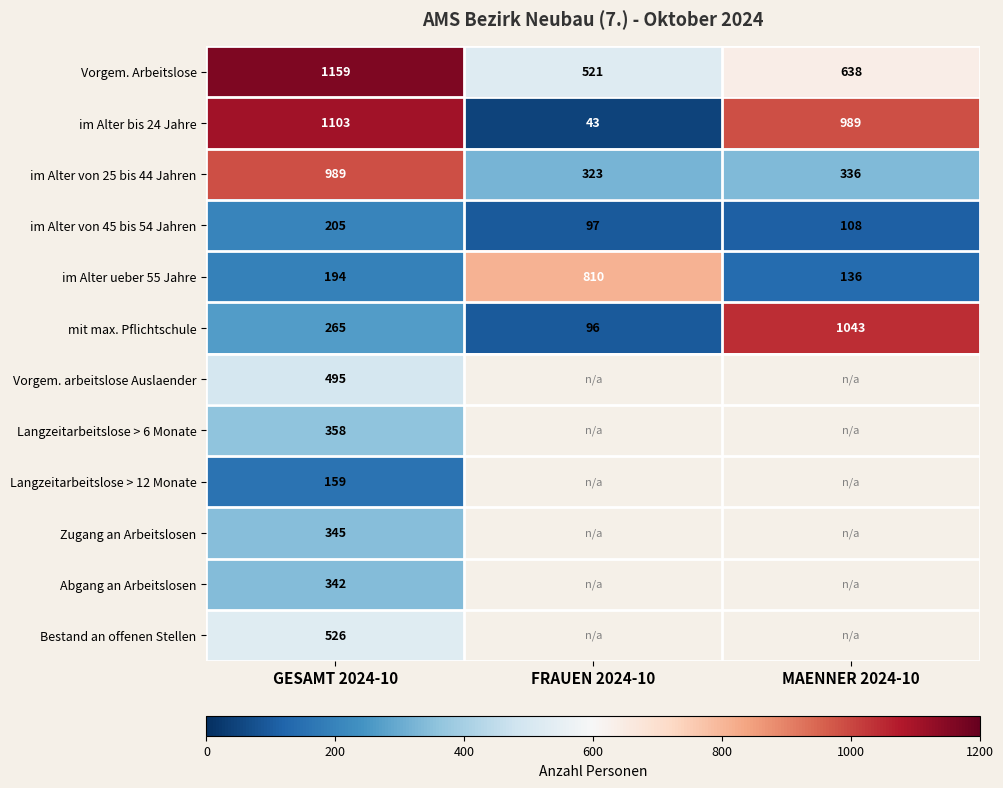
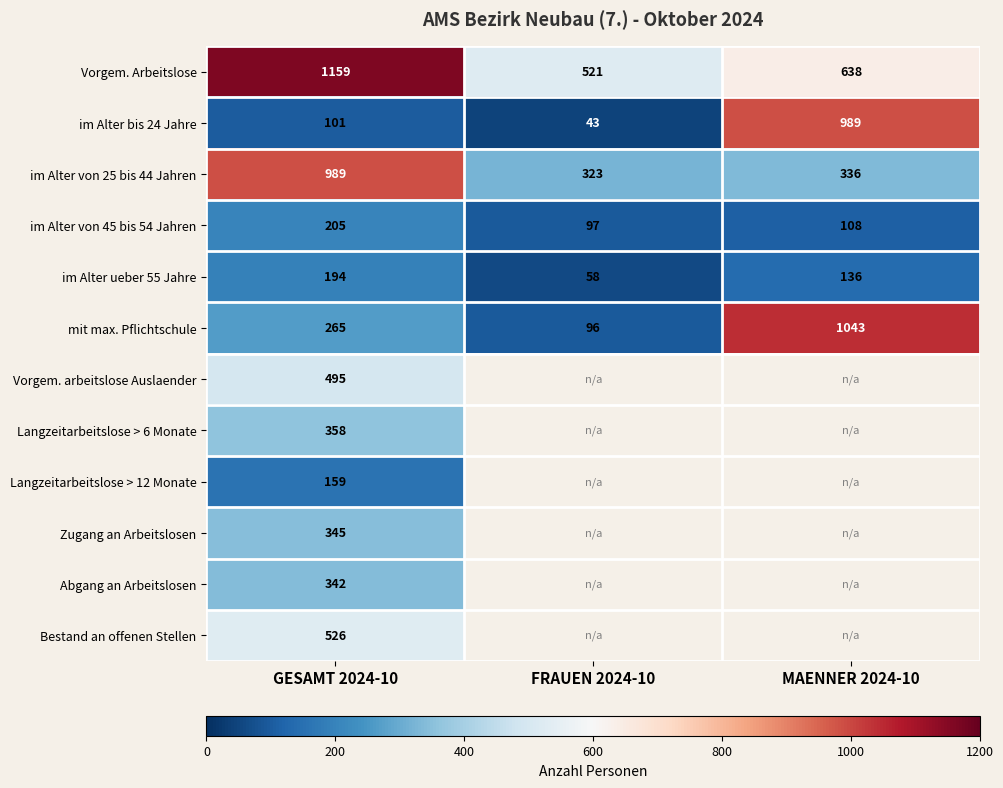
im Alter bis 24 Jahre, GESAMT 2024-10: 1103 -> 101
im Alter ueber 55 Jahre, FRAUEN 2024-10: 810 -> 58
